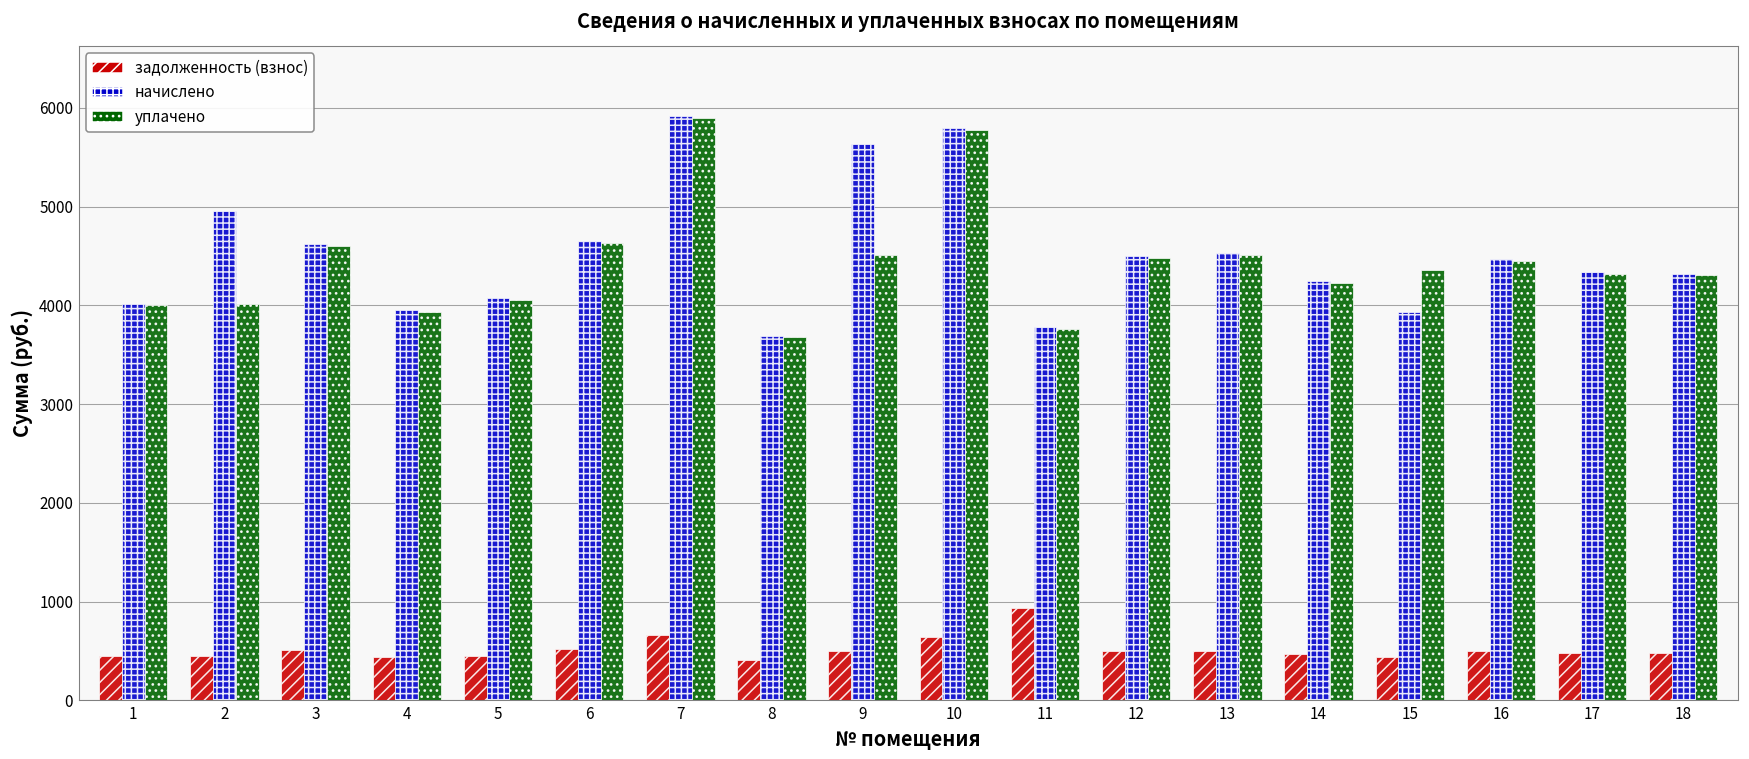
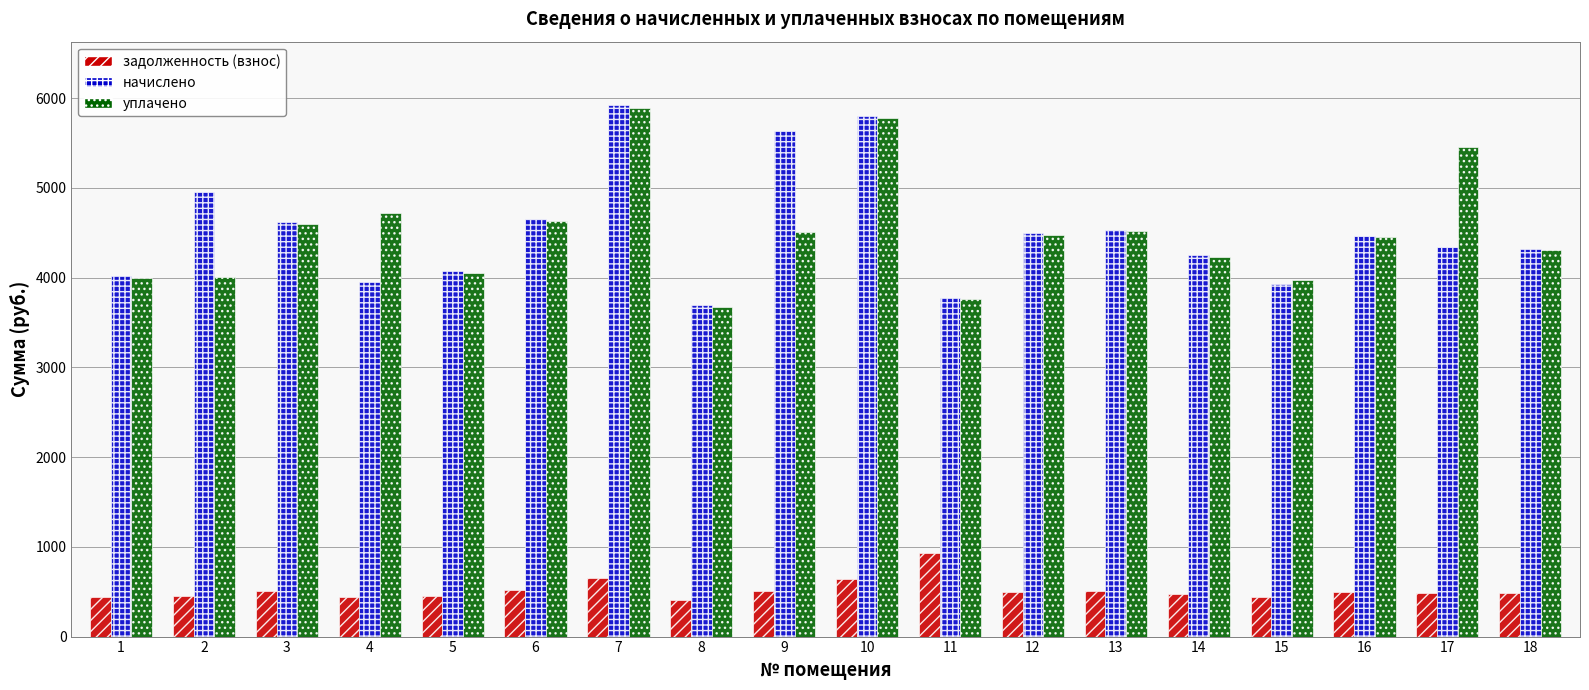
уплачено, 4: 3900 -> 4700
уплачено, 15: 4400 -> 4000
уплачено, 17: 4300 -> 5500
